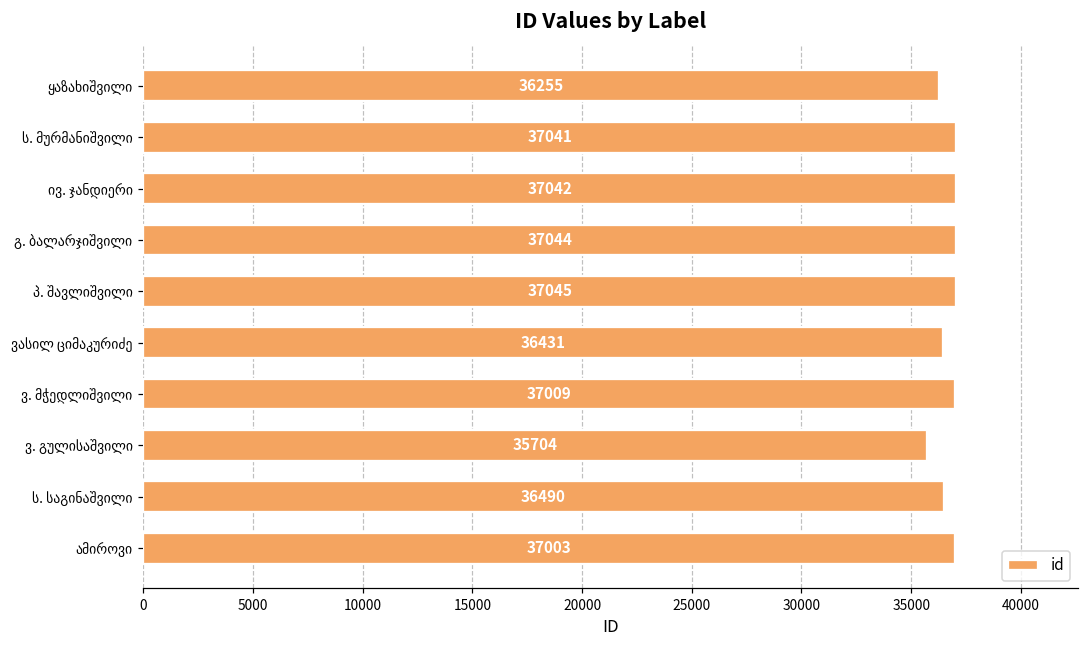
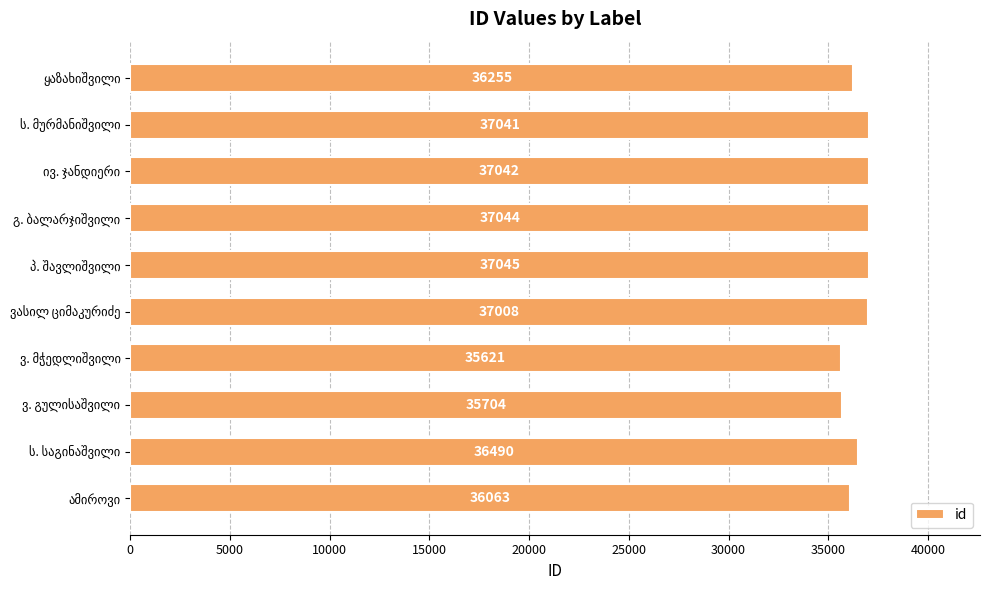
ვასილ ციმაკურიძე: 36431 -> 37008
ვ. მჭედლიშვილი: 37009 -> 35621
ამიროვი: 37003 -> 36063
